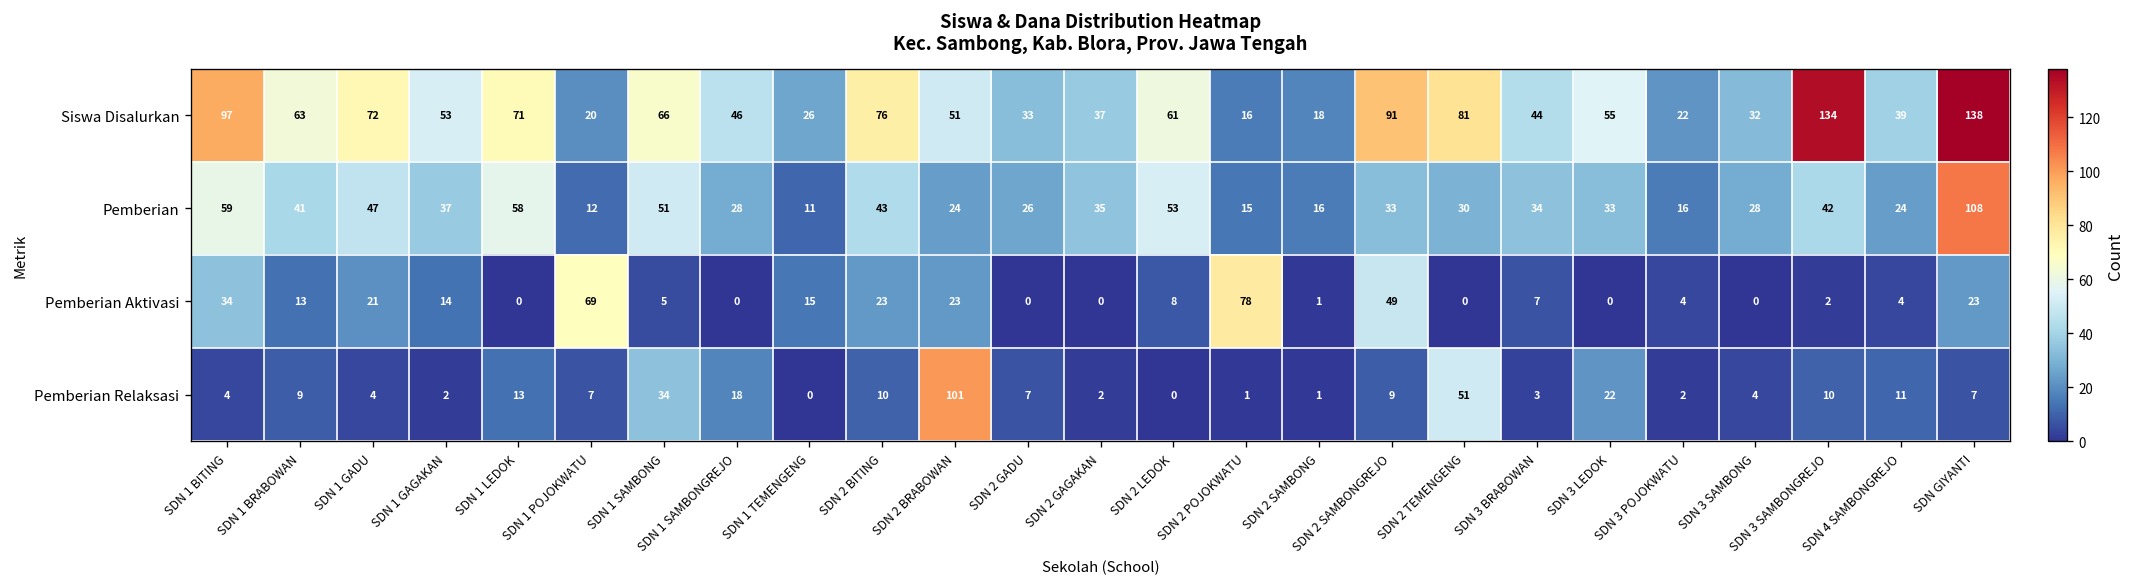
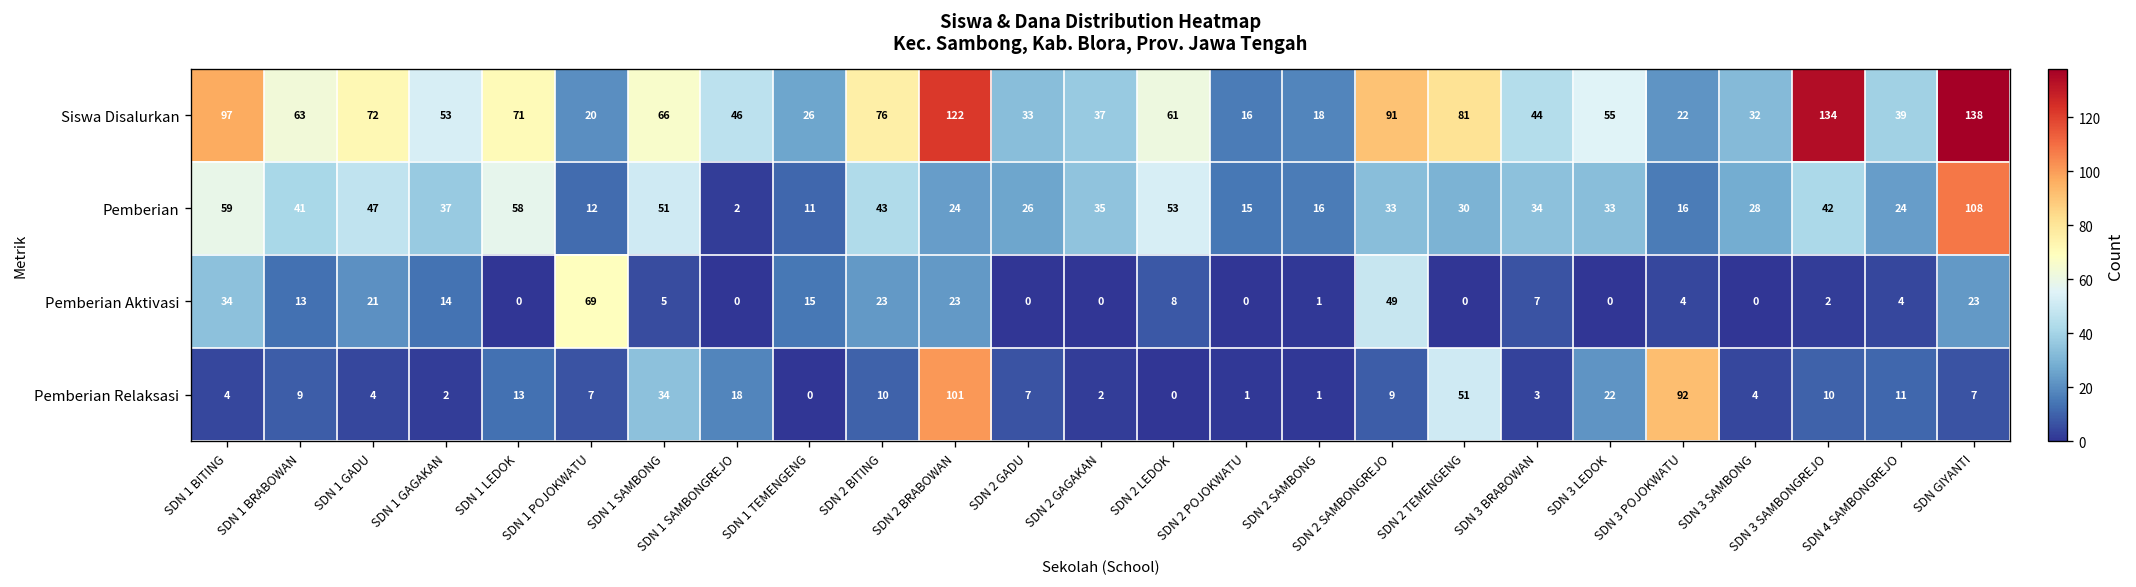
Siswa Disalurkan, SDN 2 BRABOWAN: 51 -> 122
Pemberian, SDN 1 SAMBONGREJO: 28 -> 2
Pemberian Aktivasi, SDN 2 POJOKWATU: 78 -> 0
Pemberian Relaksasi, SDN 3 POJOKWATU: 2 -> 92
